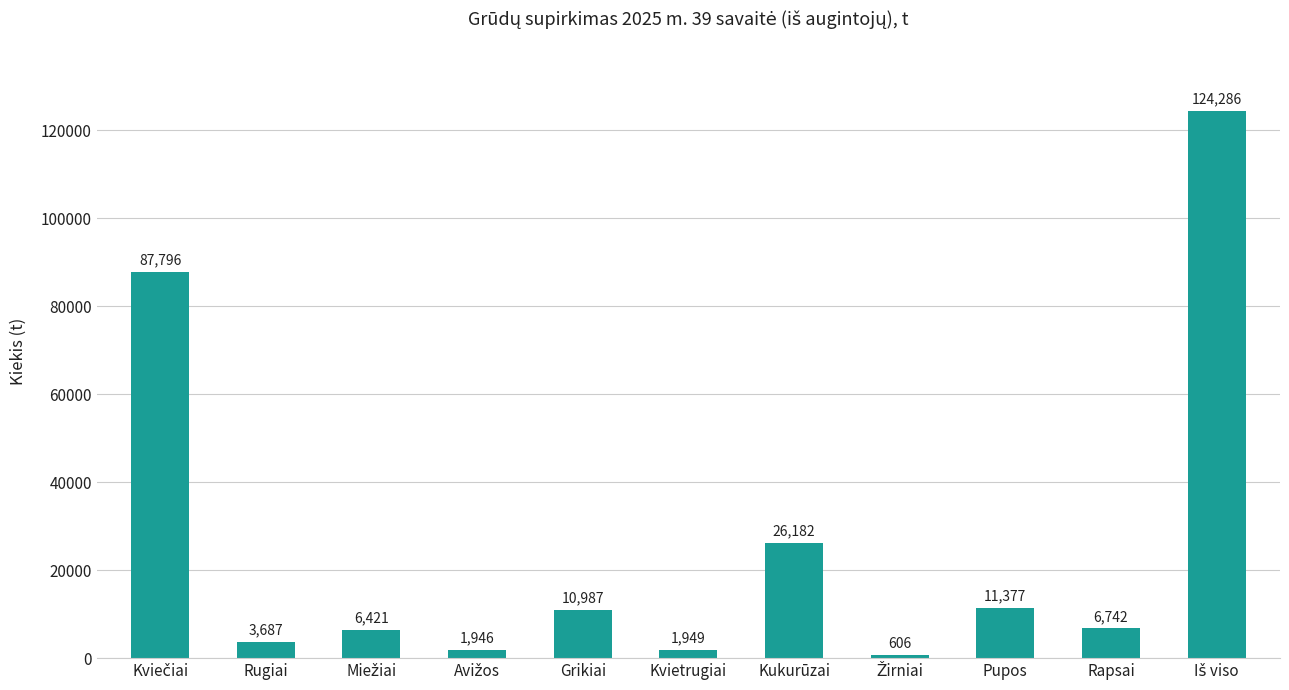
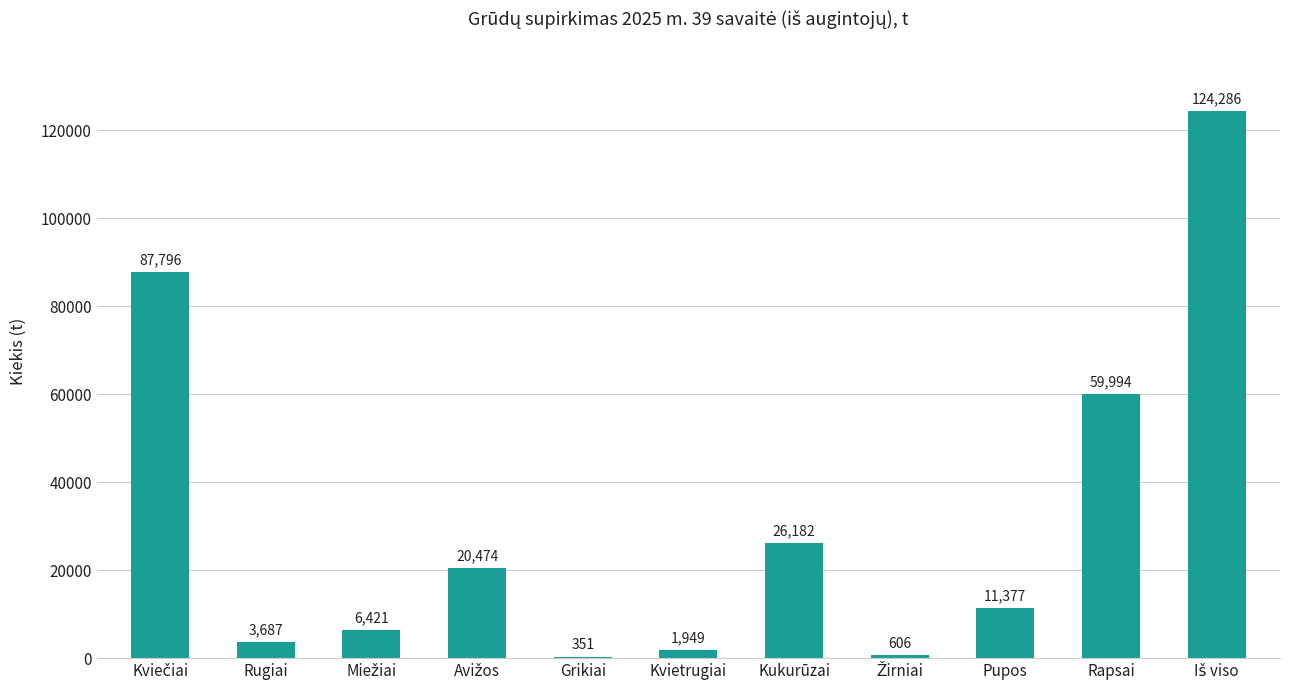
Avižos: 1,946 -> 20,474
Grikiai: 10,987 -> 351
Rapsai: 6,742 -> 59,994
